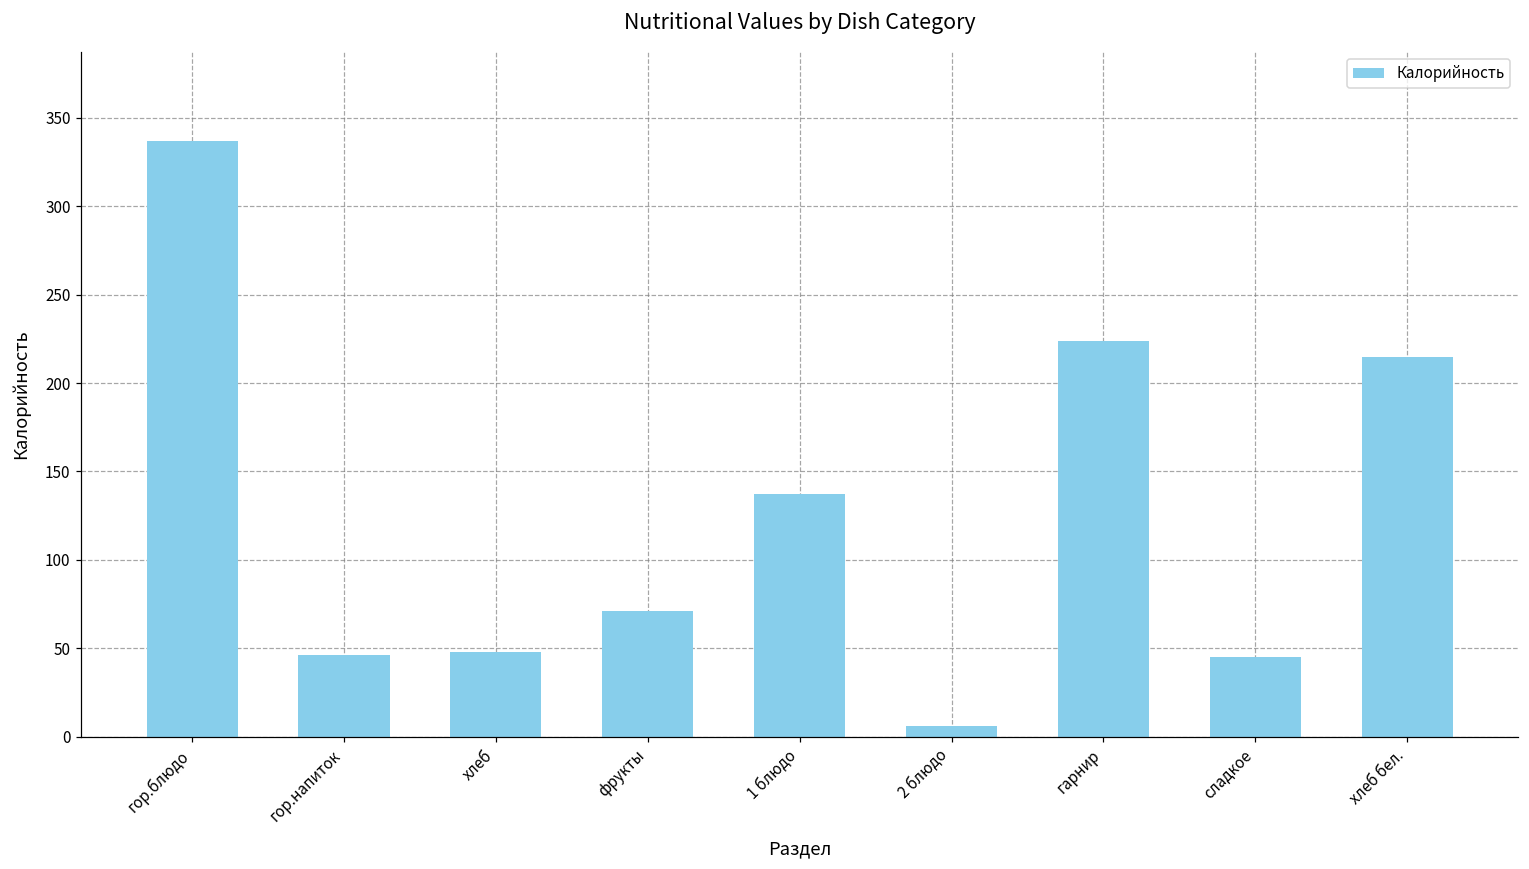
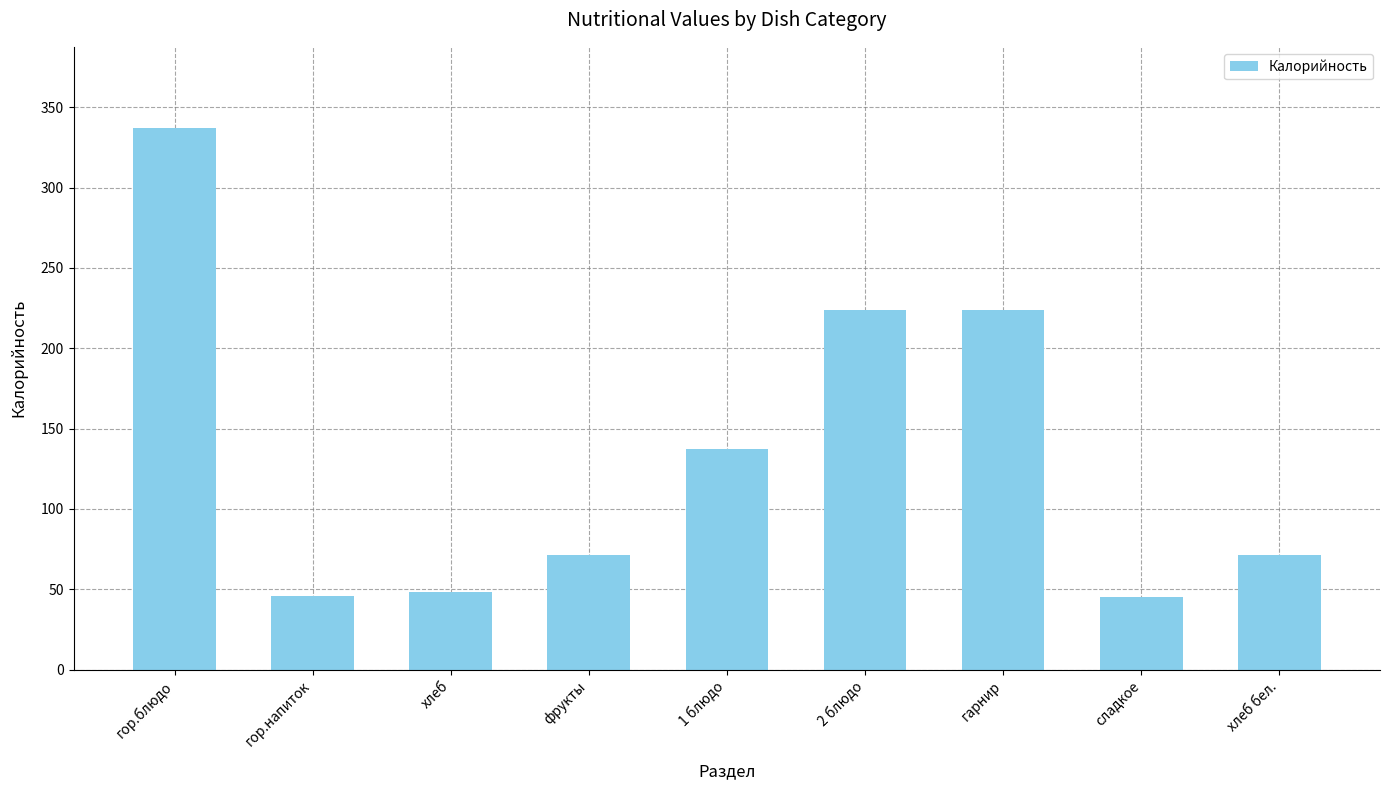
2 блюдо: 6 -> 224
хлеб бел.: 215 -> 71
